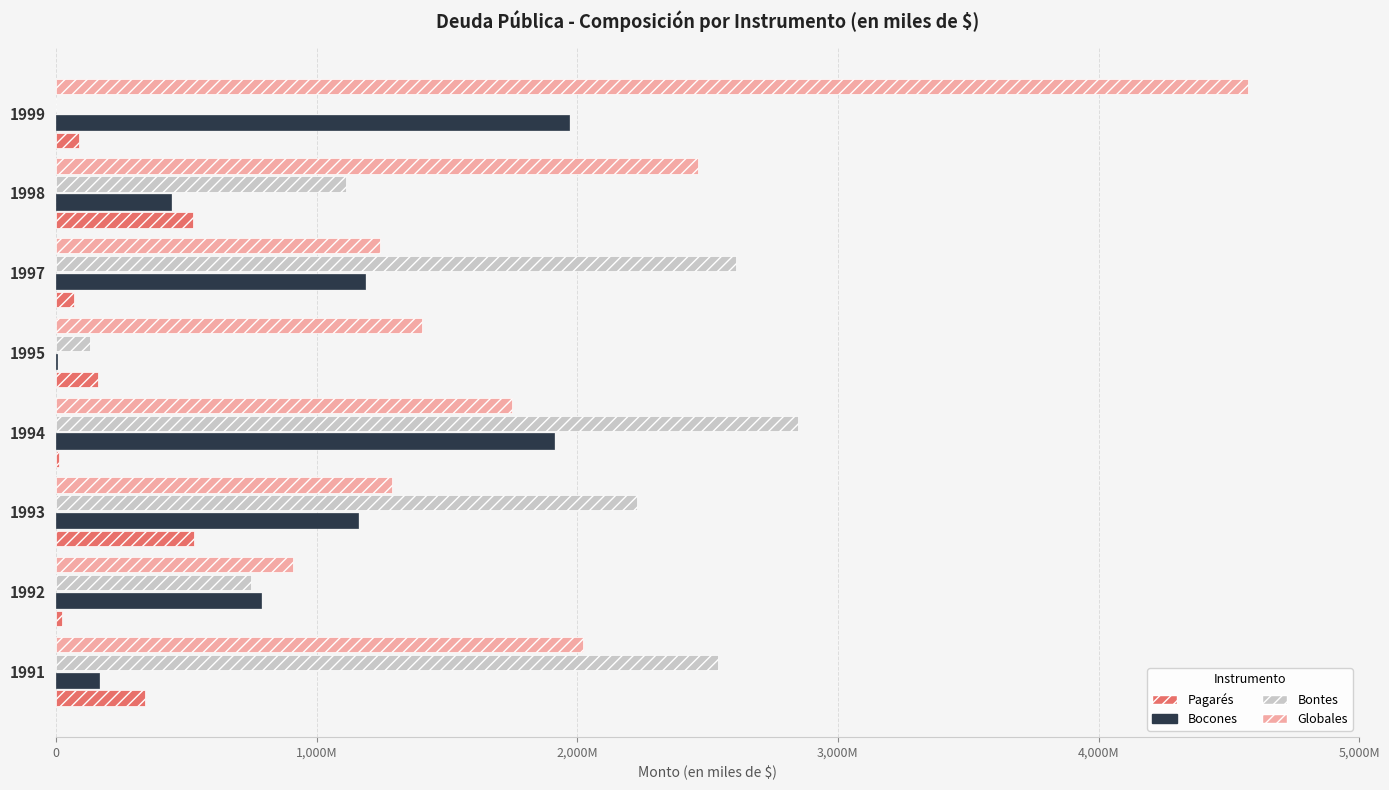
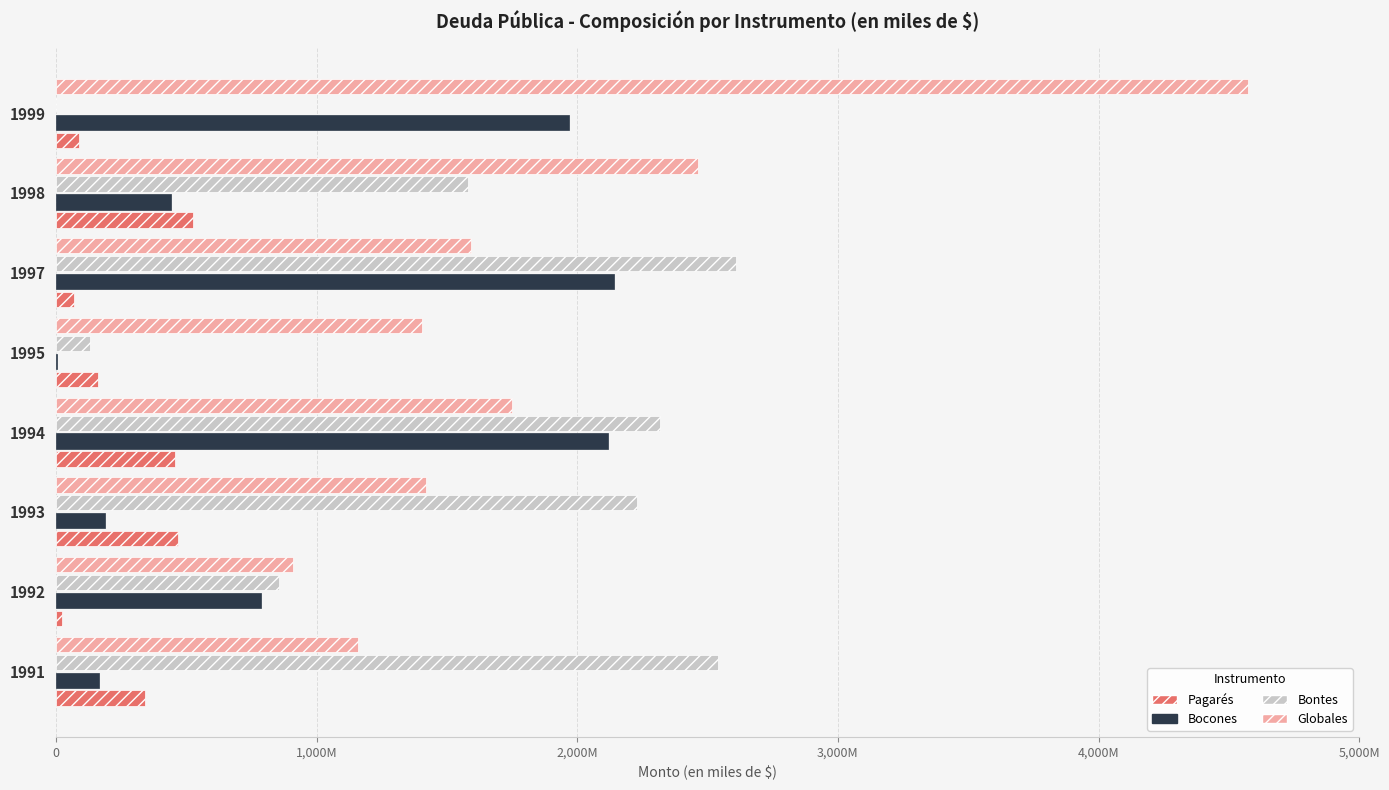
Bontes, 1998: 1,110,000,000 -> 1,580,000,000
Globales, 1997: 1,240,000,000 -> 1,590,000,000
Bocones, 1997: 1,190,000,000 -> 2,140,000,000
Bontes, 1994: 2,850,000,000 -> 2,320,000,000
Bocones, 1994: 1,910,000,000 -> 2,120,000,000
Pagarés, 1994: 10,000,000 -> 460,000,000
Globales, 1993: 1,290,000,000 -> 1,420,000,000
Bocones, 1993: 1,160,000,000 -> 190,000,000
Pagarés, 1993: 530,000,000 -> 470,000,000
Bontes, 1992: 750,000,000 -> 860,000,000
Globales, 1991: 2,020,000,000 -> 1,160,000,000
